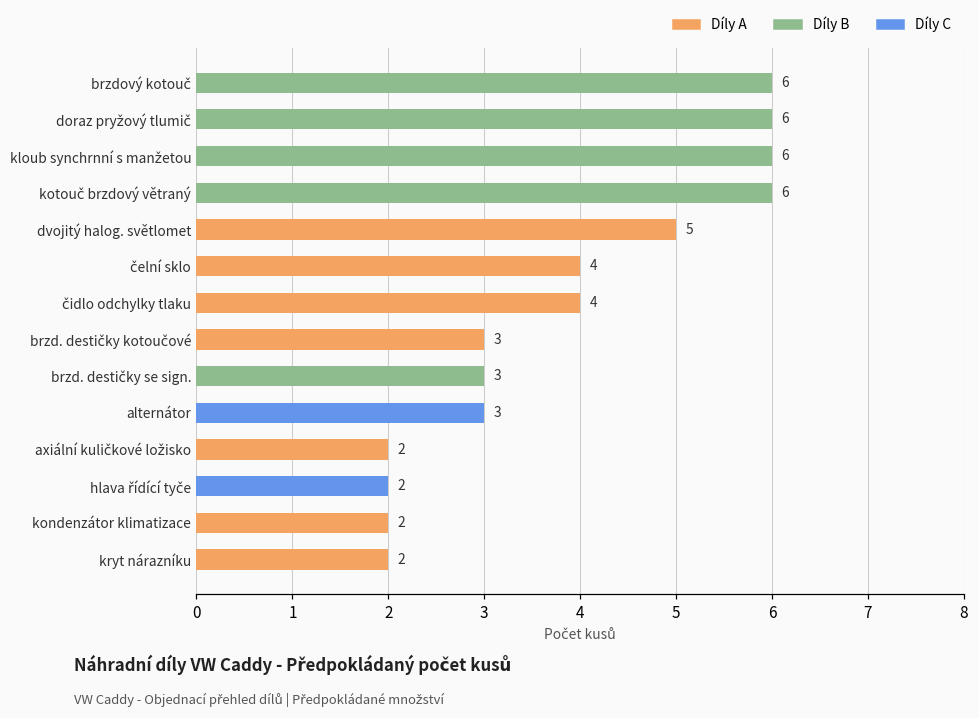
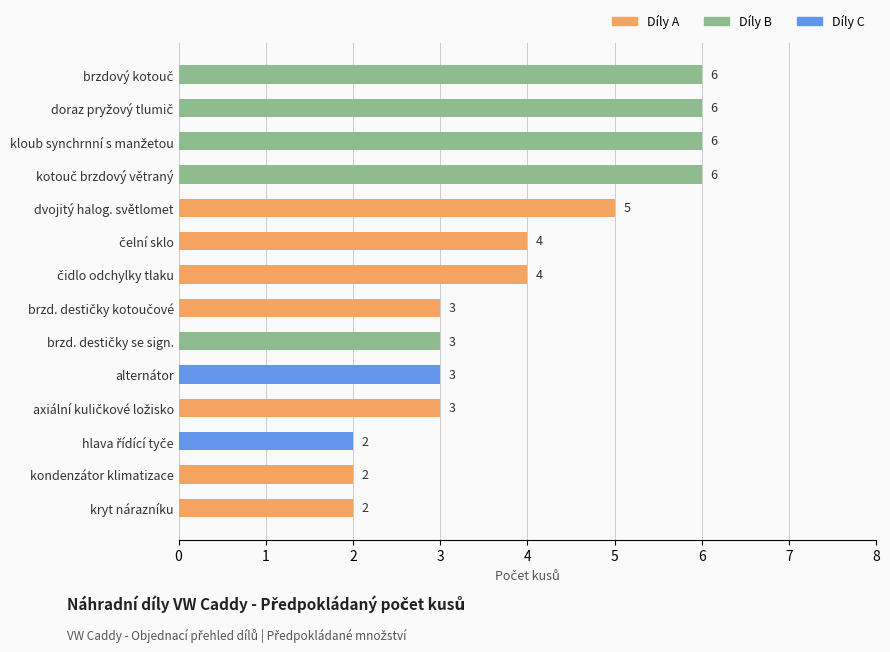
axiální kuličkové ložisko: 2 -> 3
